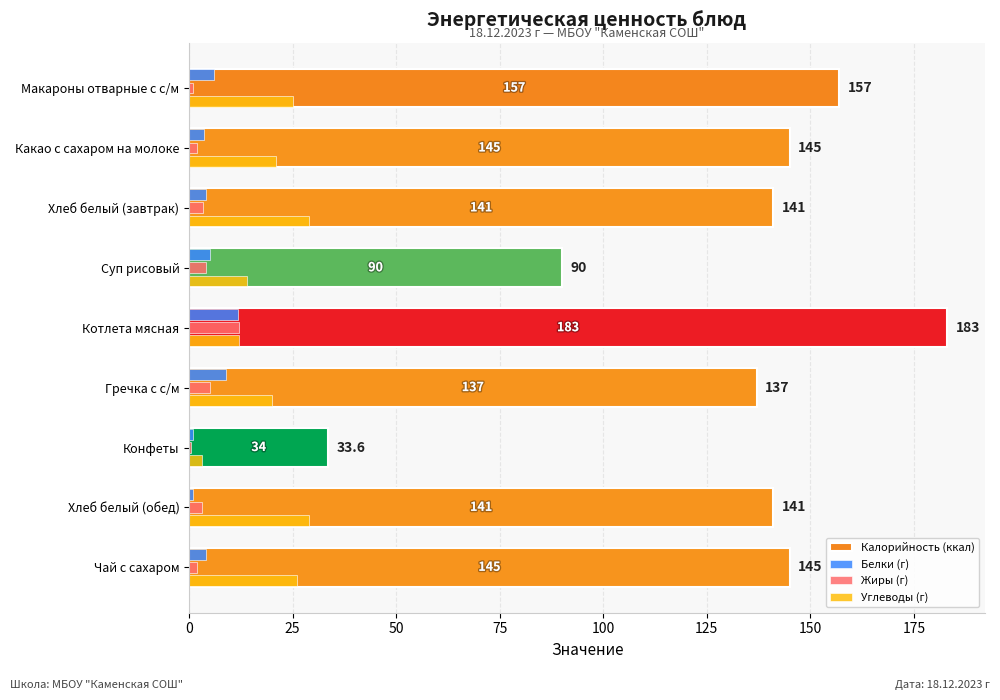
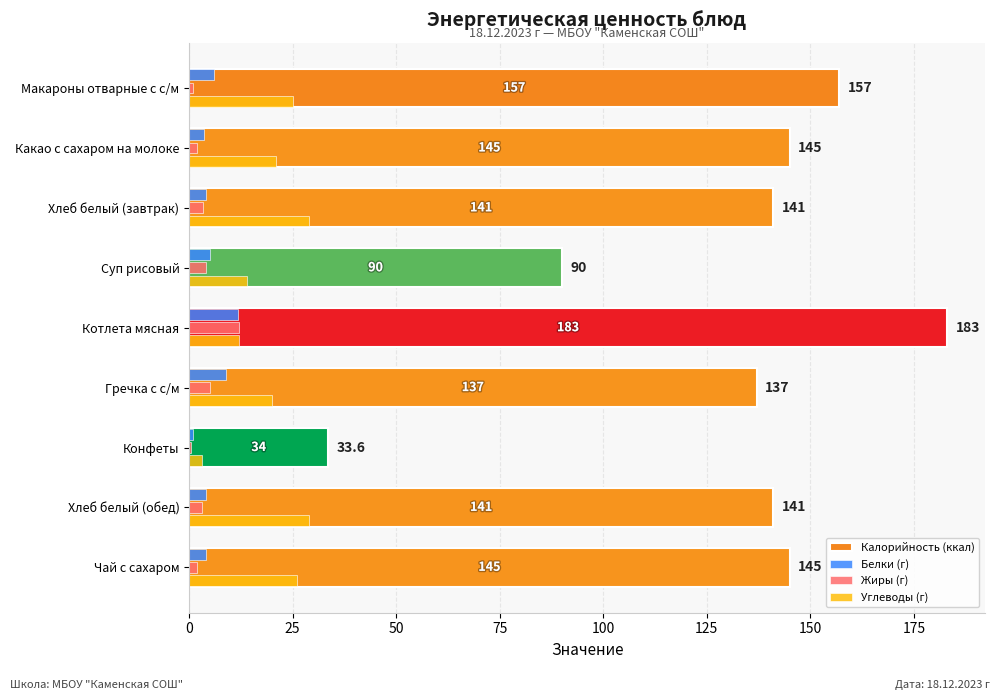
Белки (г), Хлеб белый (обед): 1 -> 4
